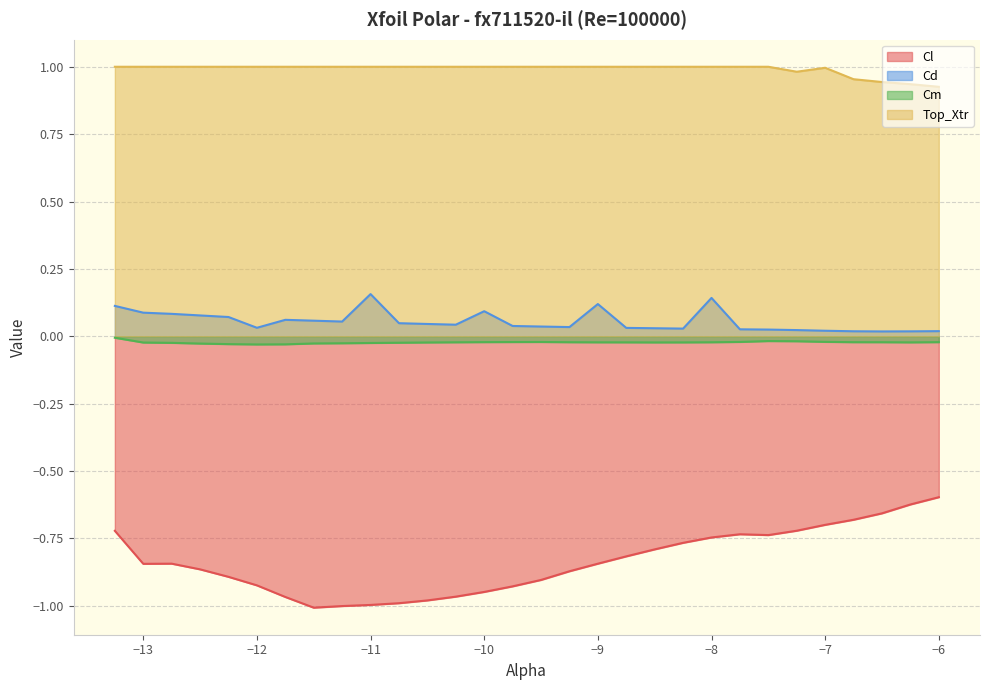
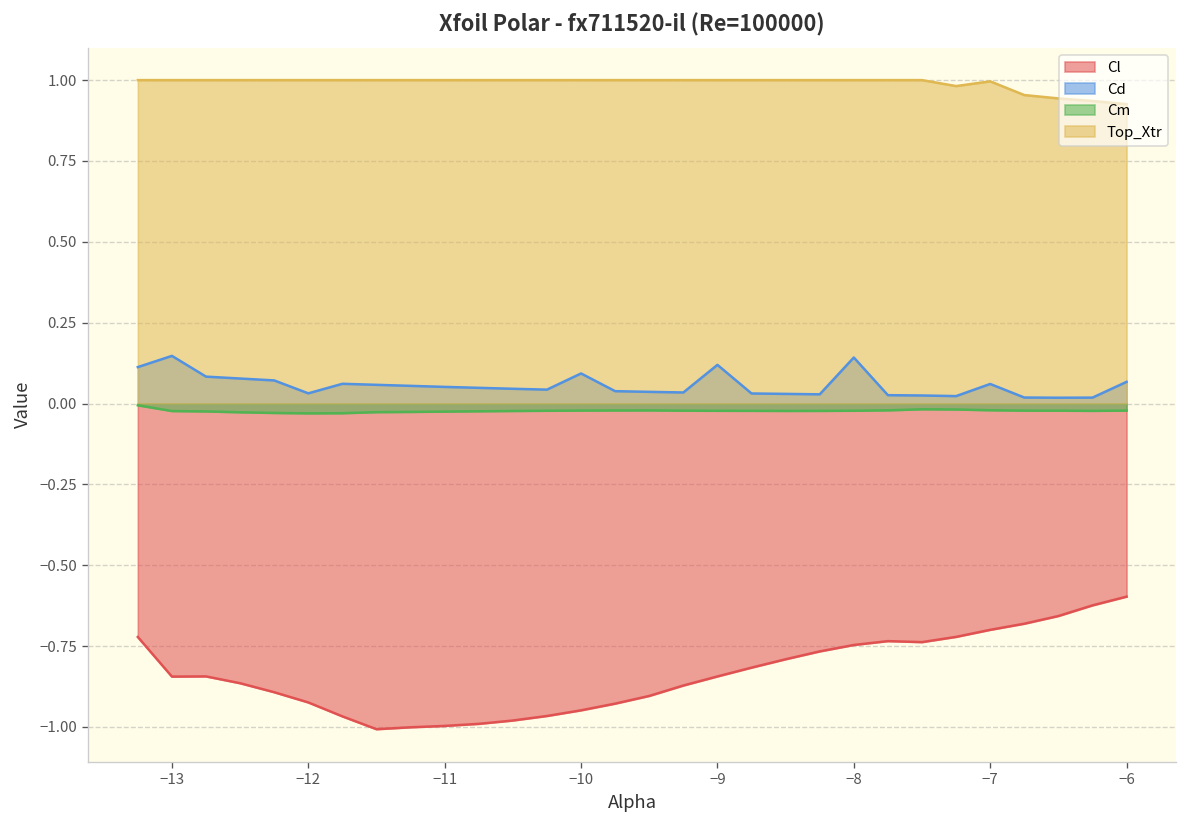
Cd, −13: 0.09 -> 0.15
Cd, −11: 0.16 -> 0.05
Cd, −7: 0.02 -> 0.06
Cd, −6: 0.02 -> 0.07
